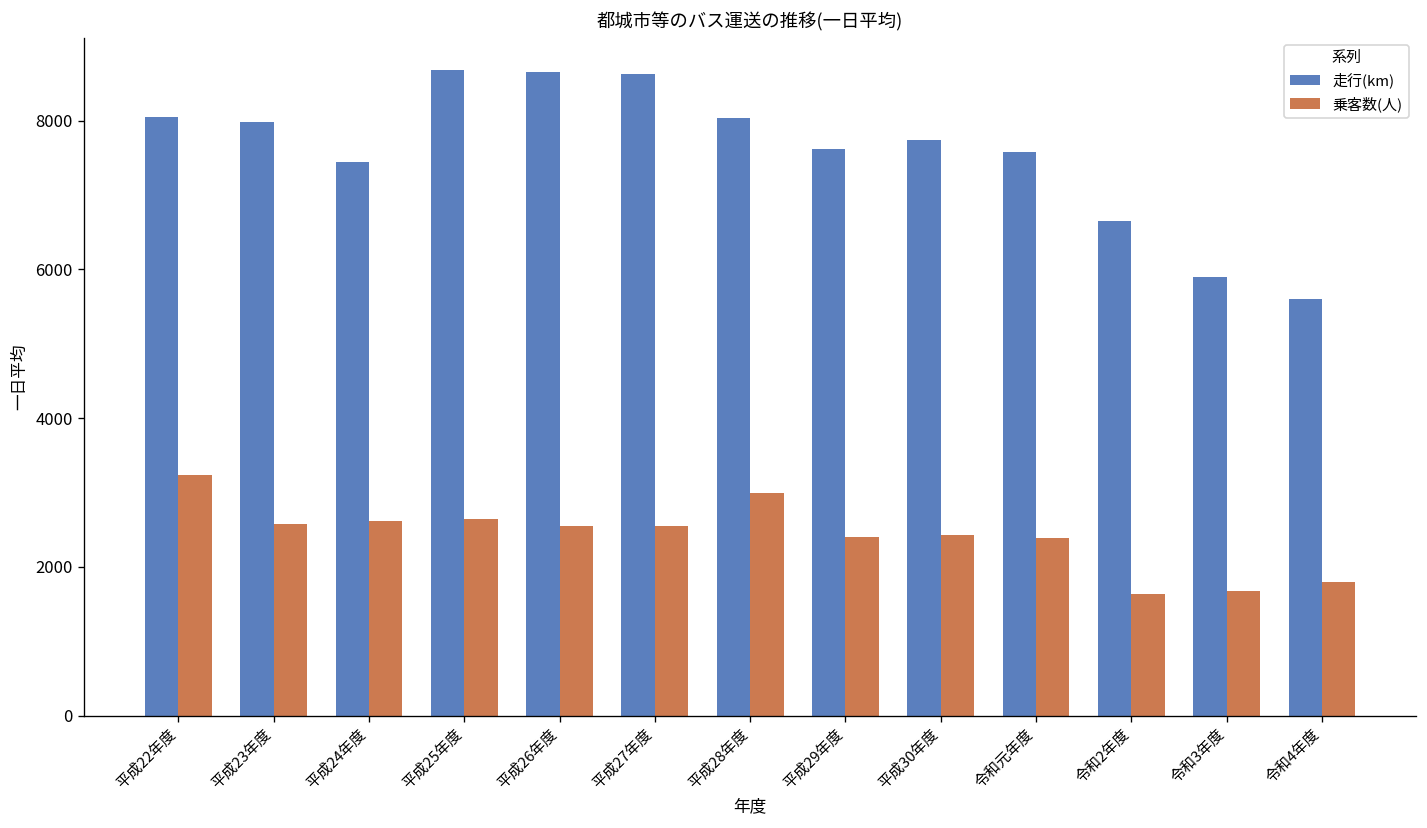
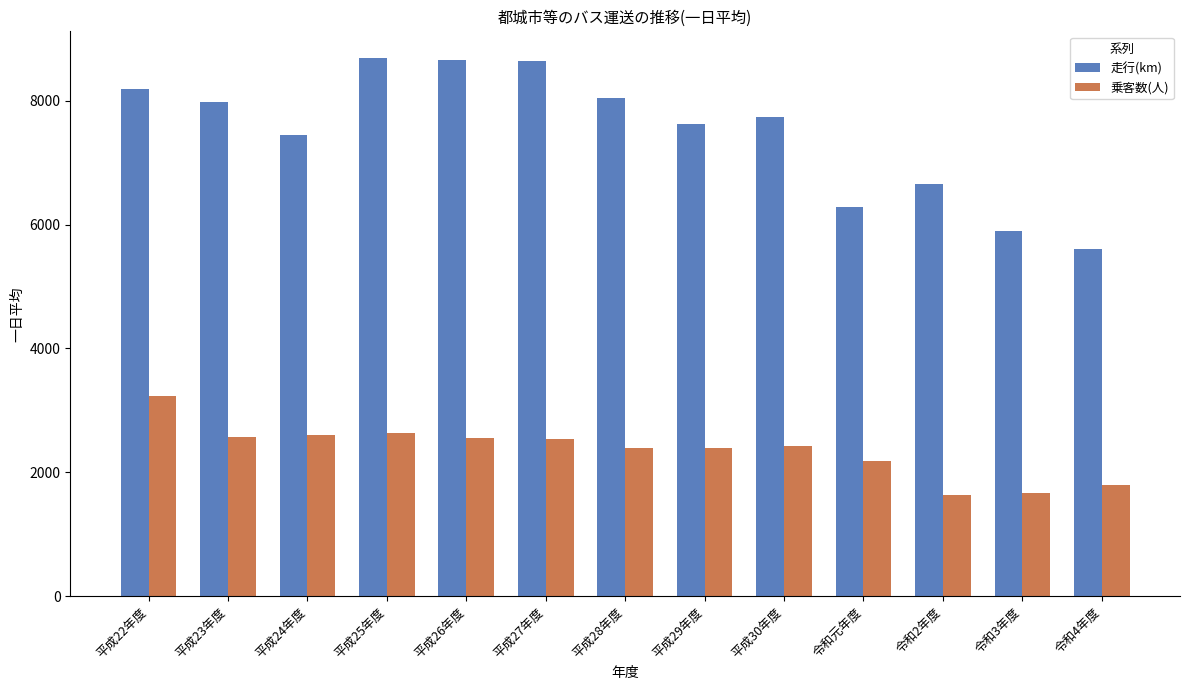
走行(km), 平成22年度: 8100 -> 8200
乗客数(人), 平成28年度: 3000 -> 2400
走行(km), 令和元年度: 7600 -> 6300
乗客数(人), 令和元年度: 2400 -> 2200
